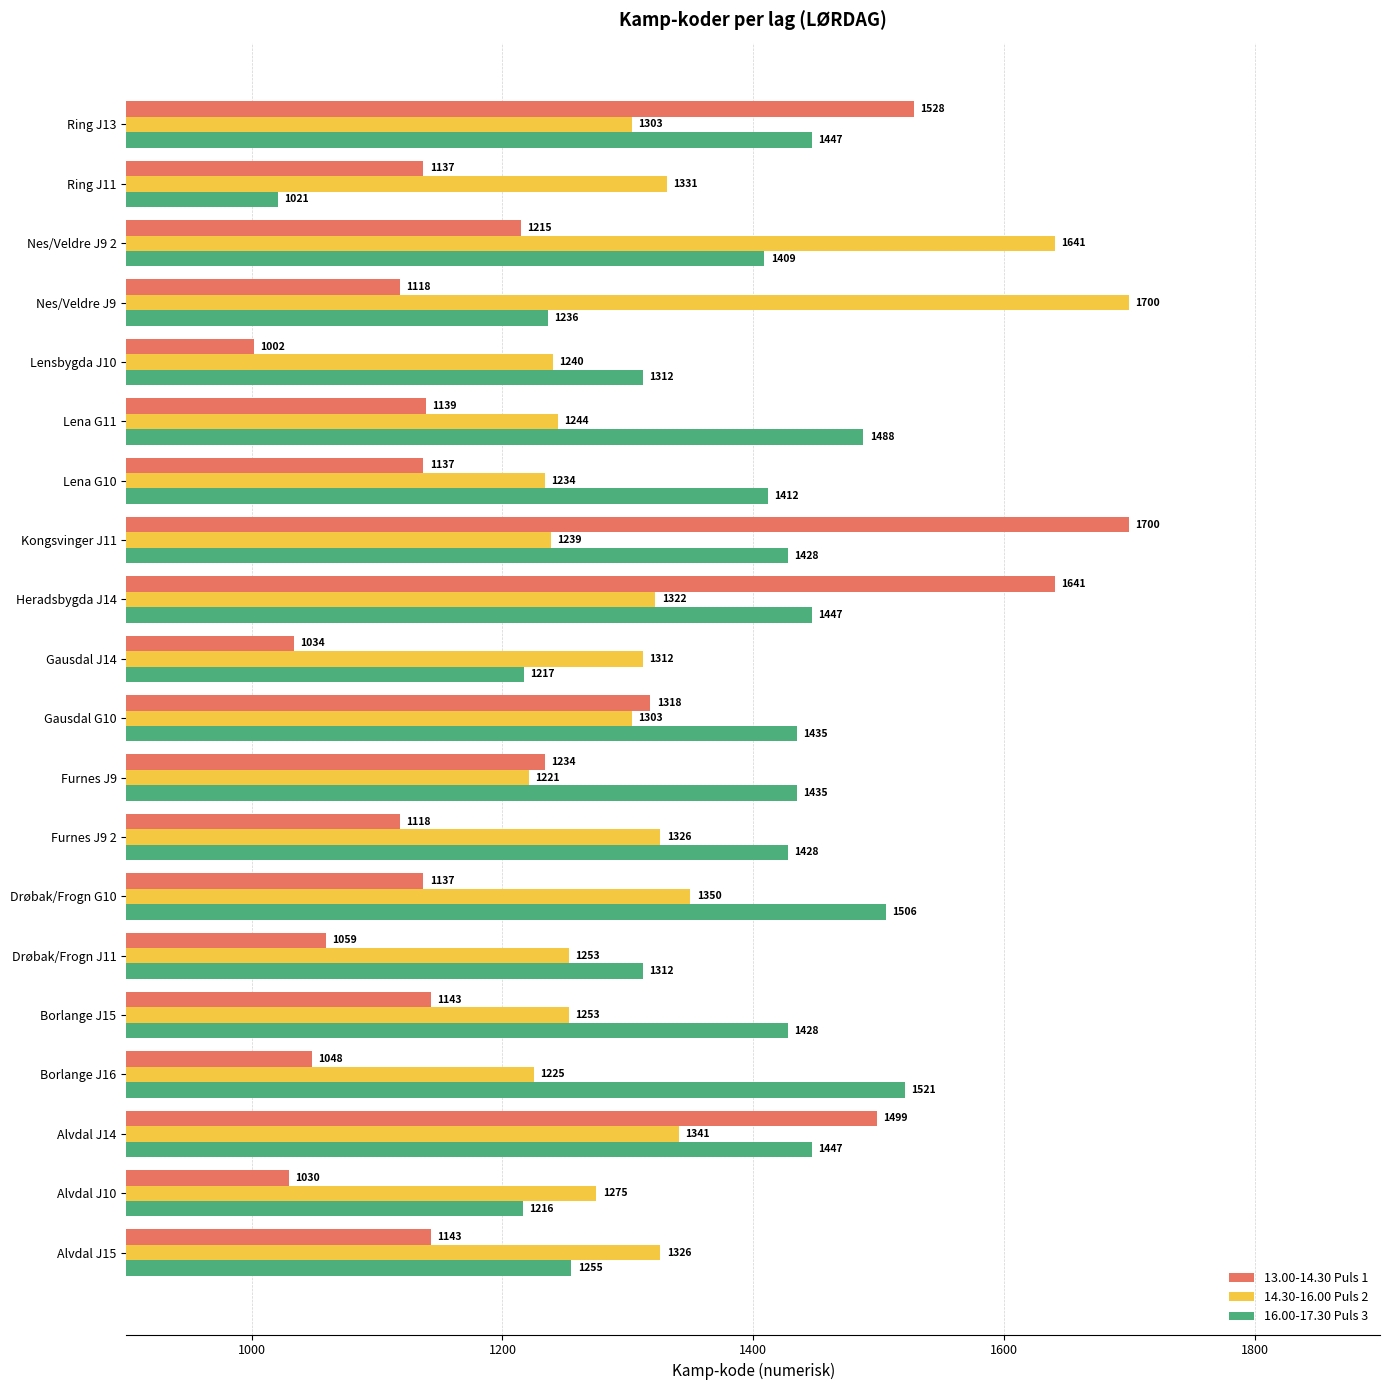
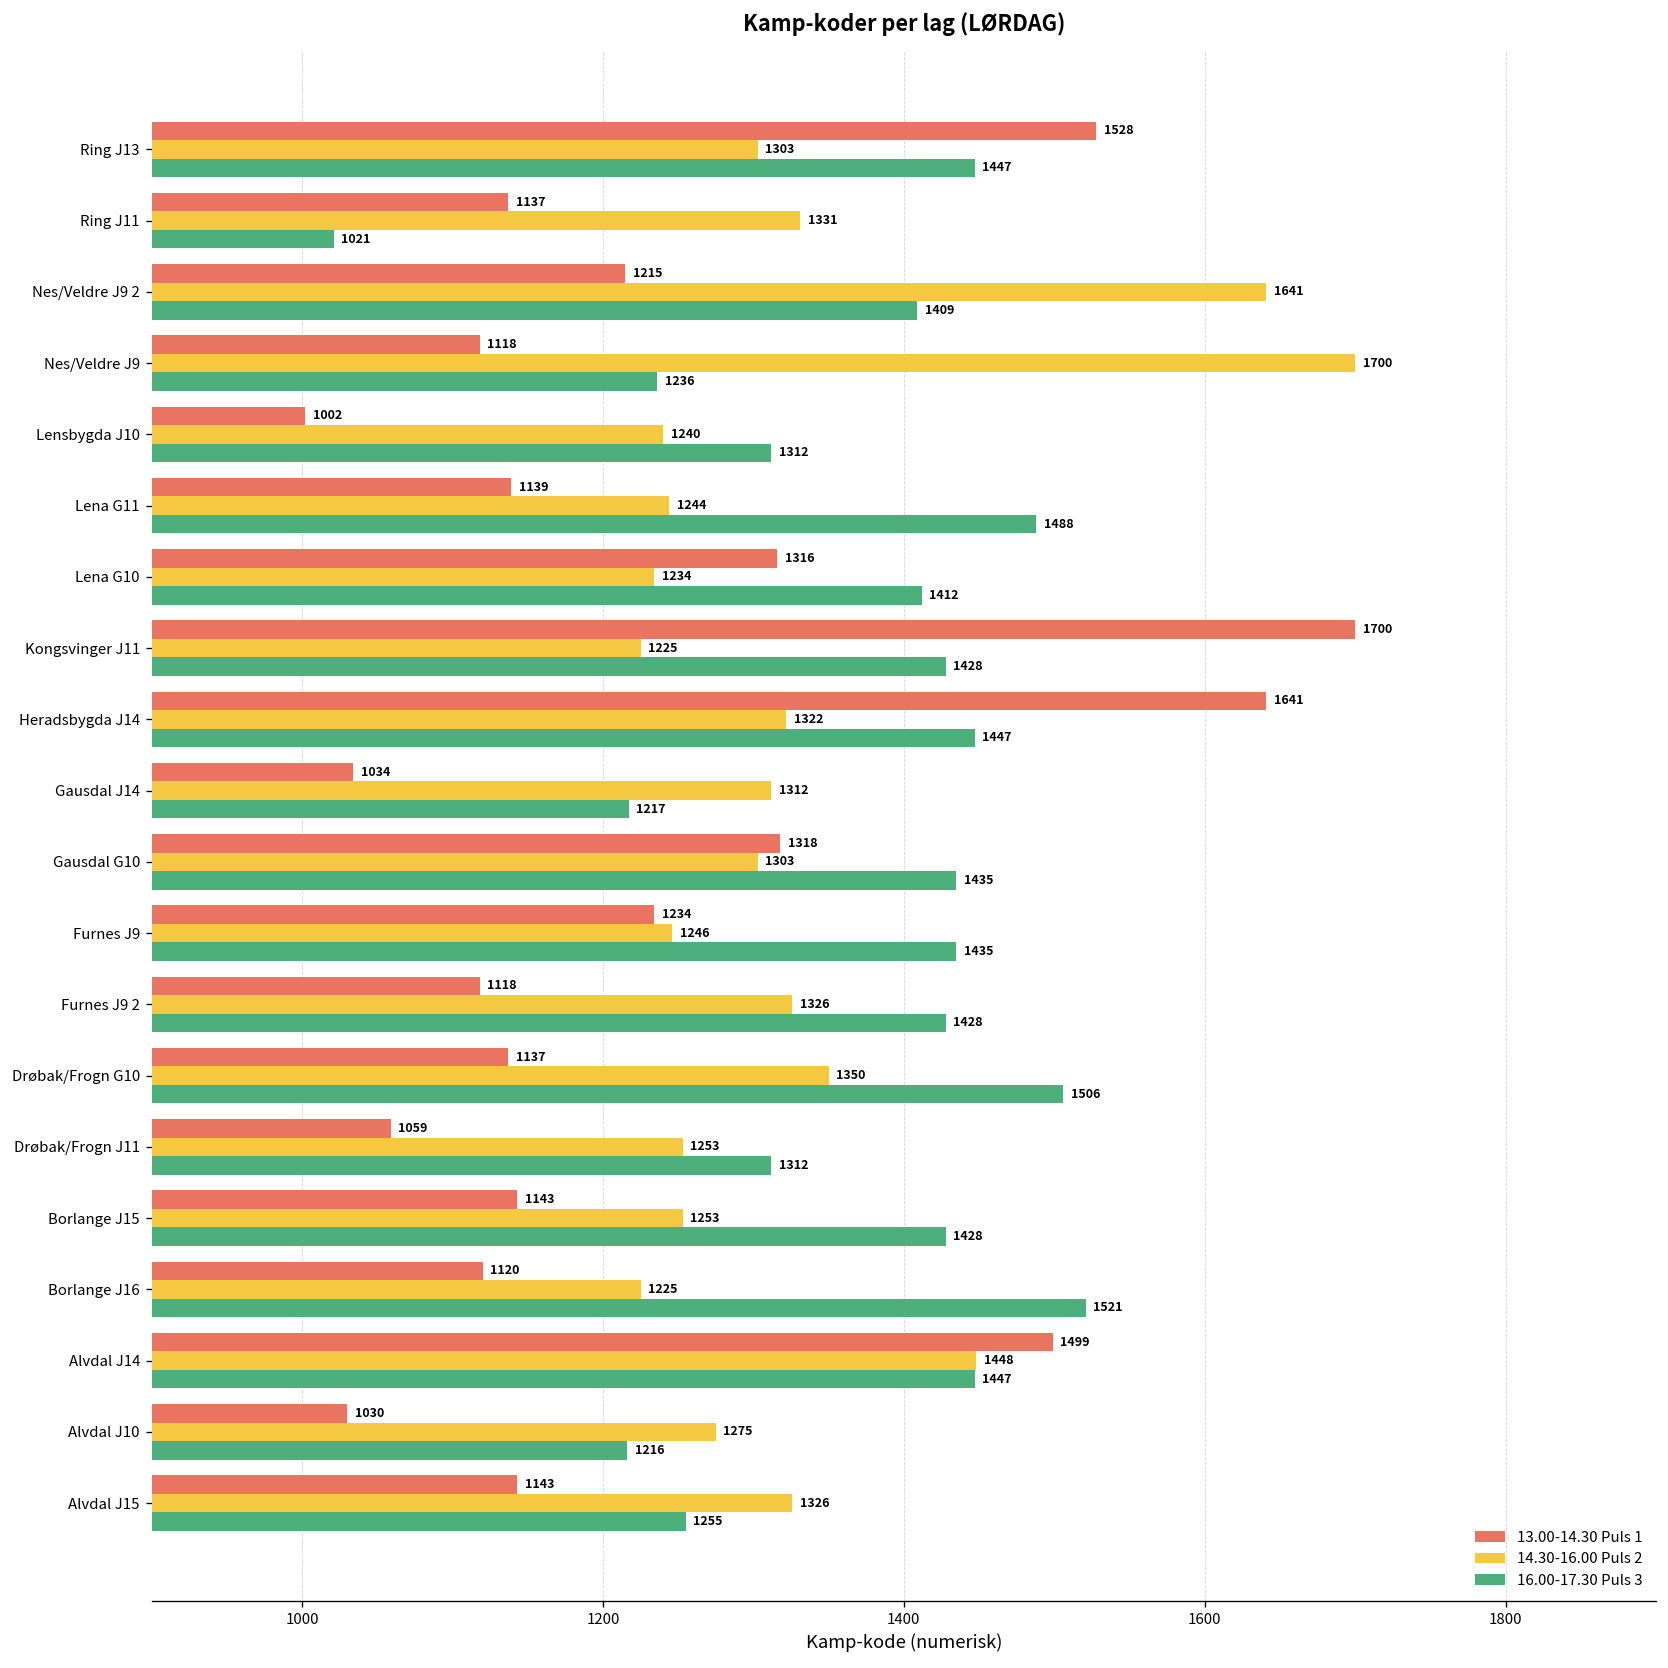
13.00-14.30 Puls 1, Lena G10: 1137 -> 1316
14.30-16.00 Puls 2, Kongsvinger J11: 1239 -> 1225
14.30-16.00 Puls 2, Furnes J9: 1221 -> 1246
13.00-14.30 Puls 1, Borlange J16: 1048 -> 1120
14.30-16.00 Puls 2, Alvdal J14: 1341 -> 1448
